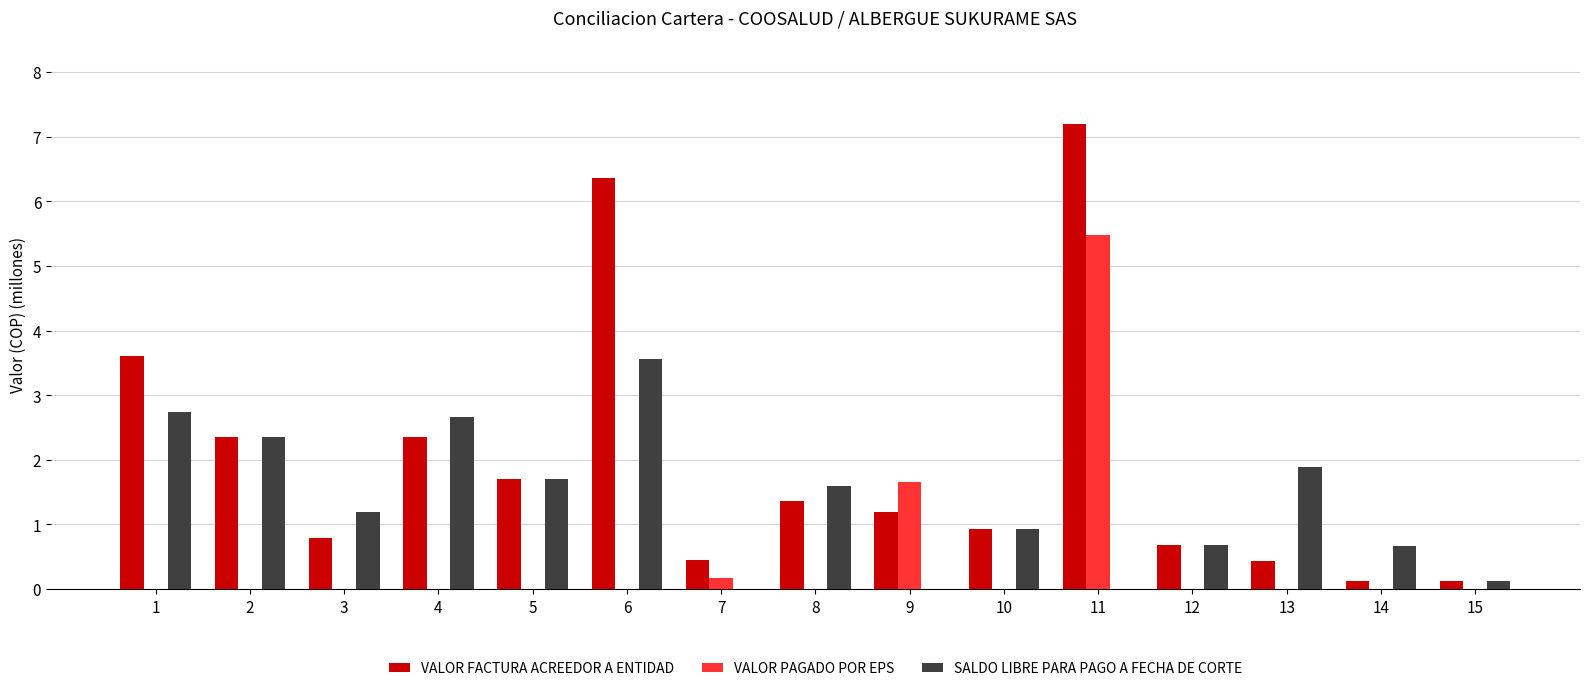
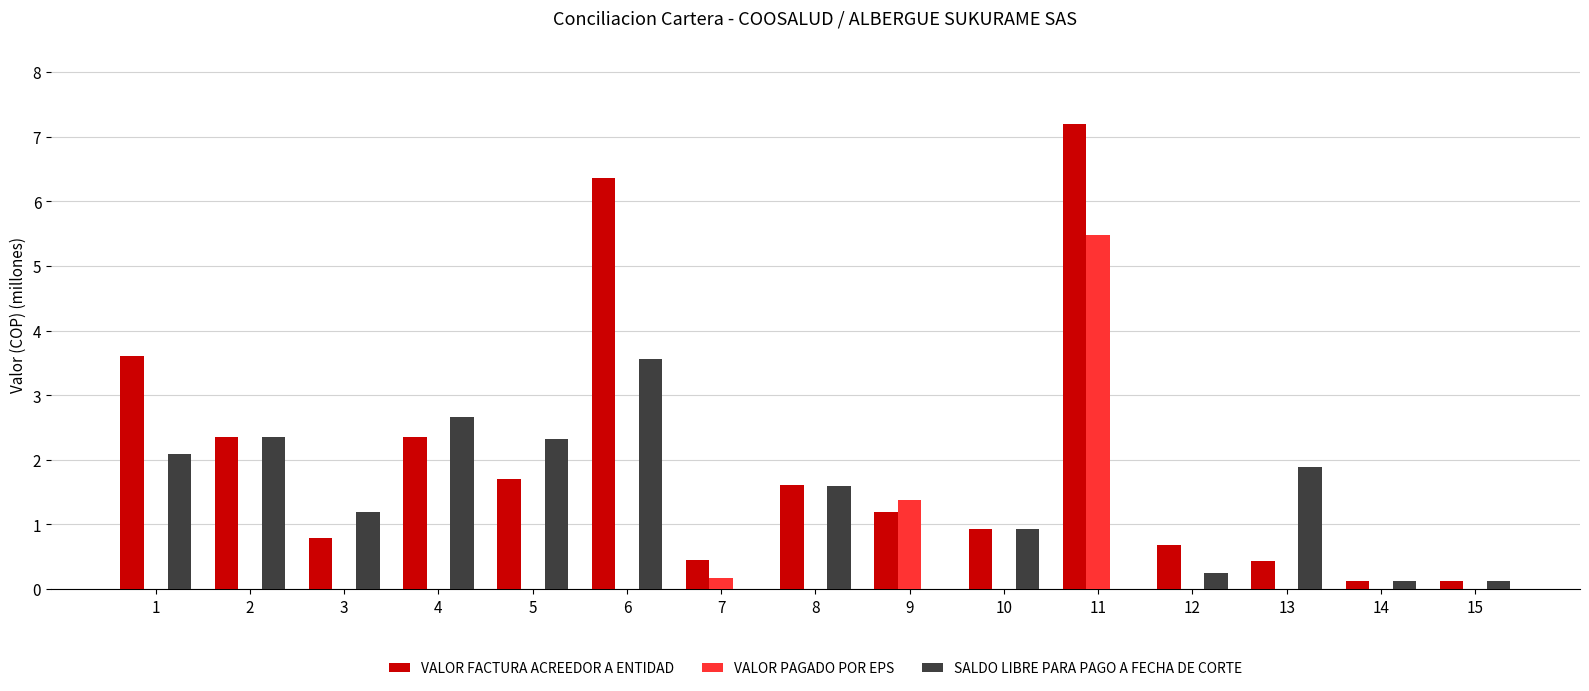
SALDO LIBRE PARA PAGO A FECHA DE CORTE, 1: 2.7 -> 2.1
SALDO LIBRE PARA PAGO A FECHA DE CORTE, 5: 1.7 -> 2.3
VALOR FACTURA ACREEDOR A ENTIDAD, 8: 1.4 -> 1.6
VALOR PAGADO POR EPS, 9: 1.7 -> 1.4
SALDO LIBRE PARA PAGO A FECHA DE CORTE, 12: 0.7 -> 0.3
SALDO LIBRE PARA PAGO A FECHA DE CORTE, 14: 0.7 -> 0.1
